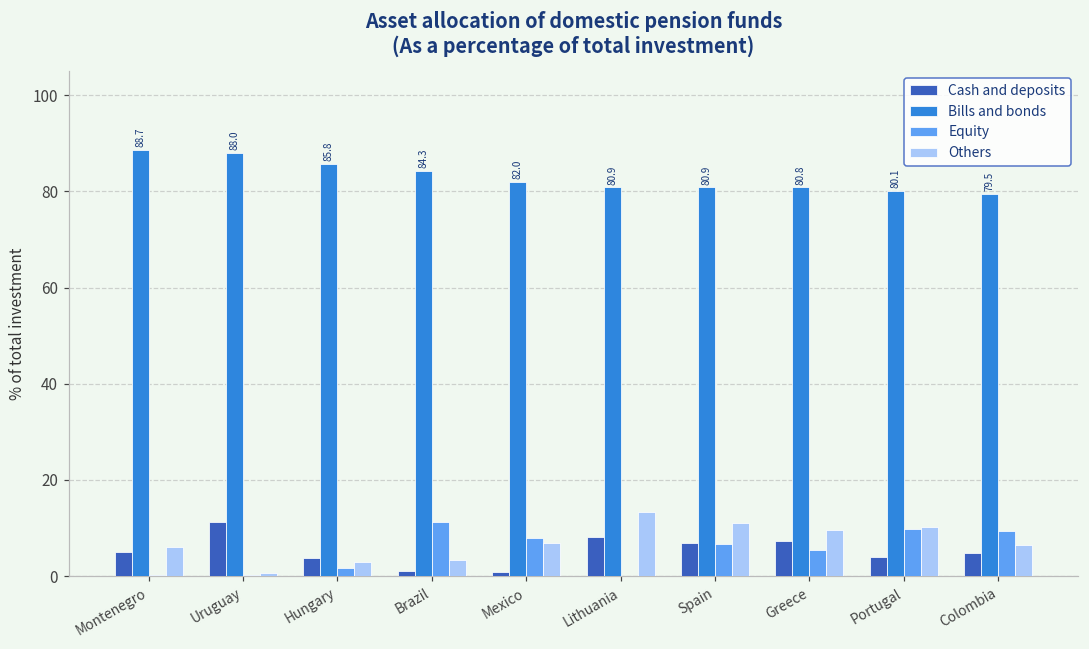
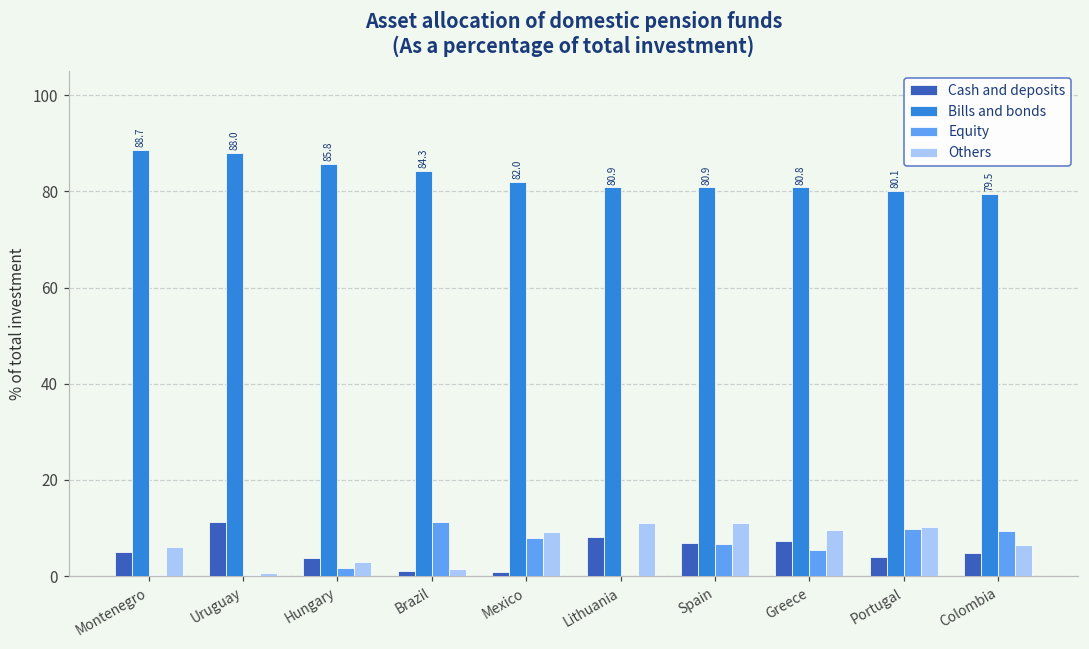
Others, Brazil: 3 -> 1
Others, Mexico: 7 -> 9
Others, Lithuania: 13 -> 11
